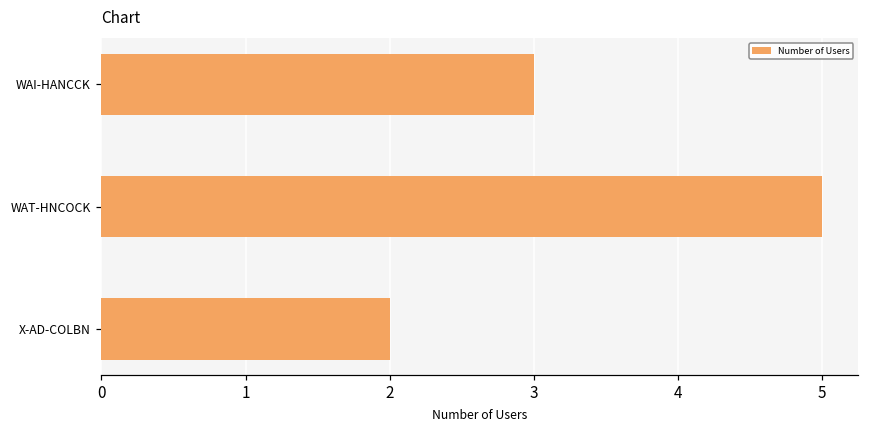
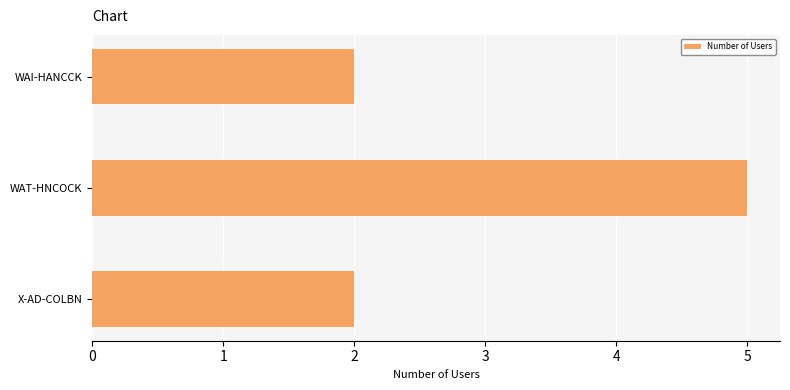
WAI-HANCCK: 3 -> 2
